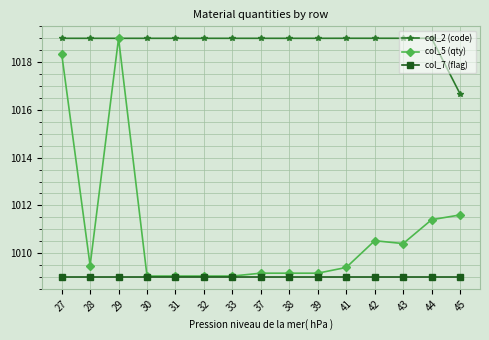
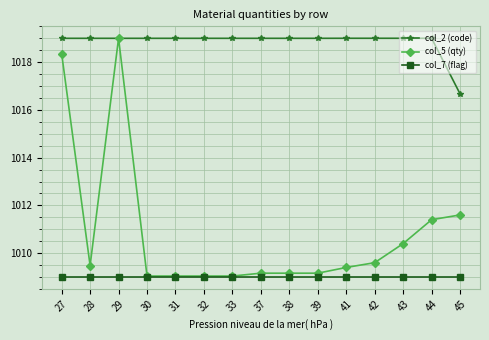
col_5 (qty), 42: 1010.5 -> 1009.6
